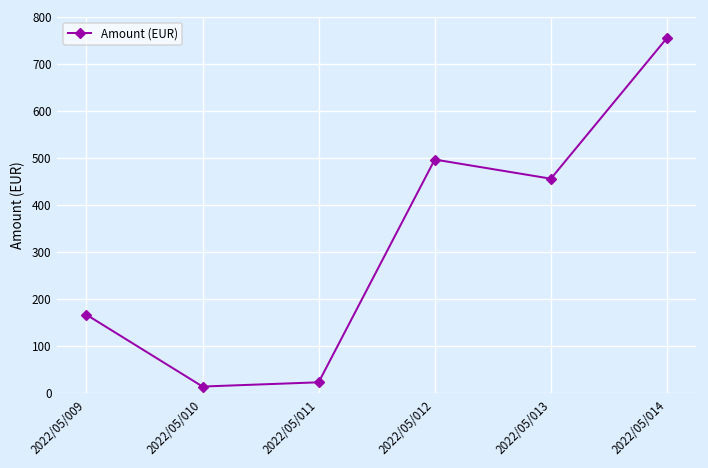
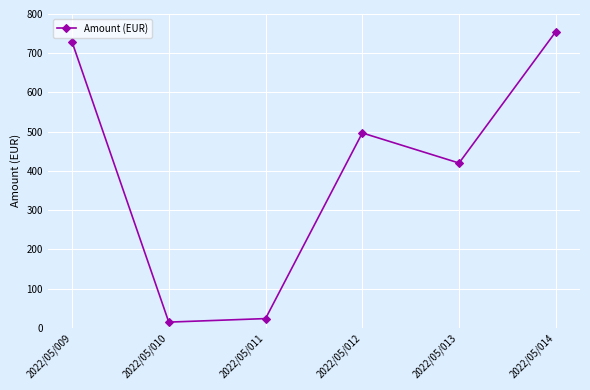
2022/05/009: 170 -> 730
2022/05/013: 460 -> 420
